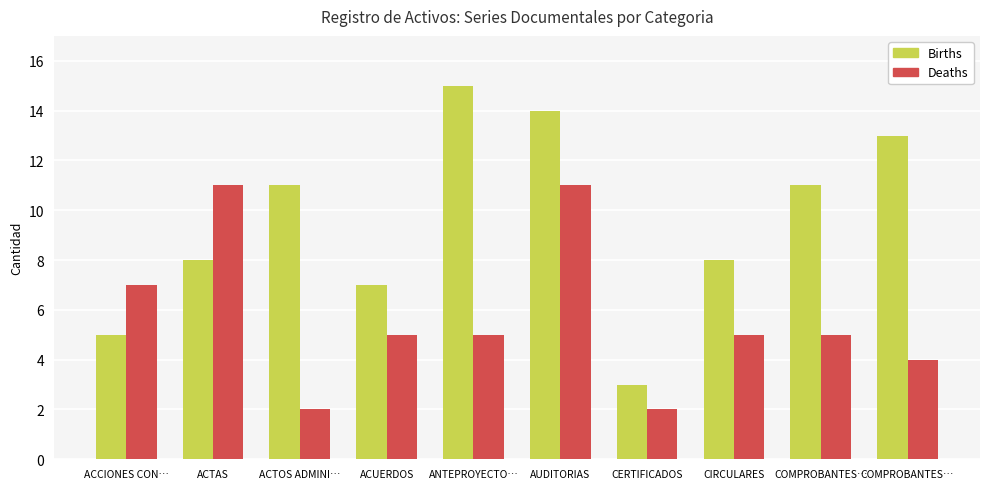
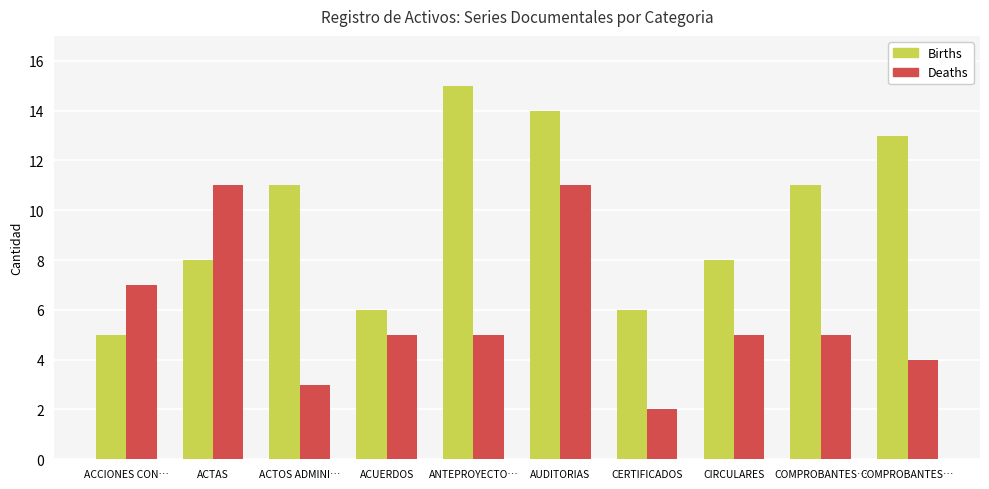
Deaths, ACTOS ADMINI…: 2 -> 3
Births, ACUERDOS: 7 -> 6
Births, CERTIFICADOS: 3 -> 6
